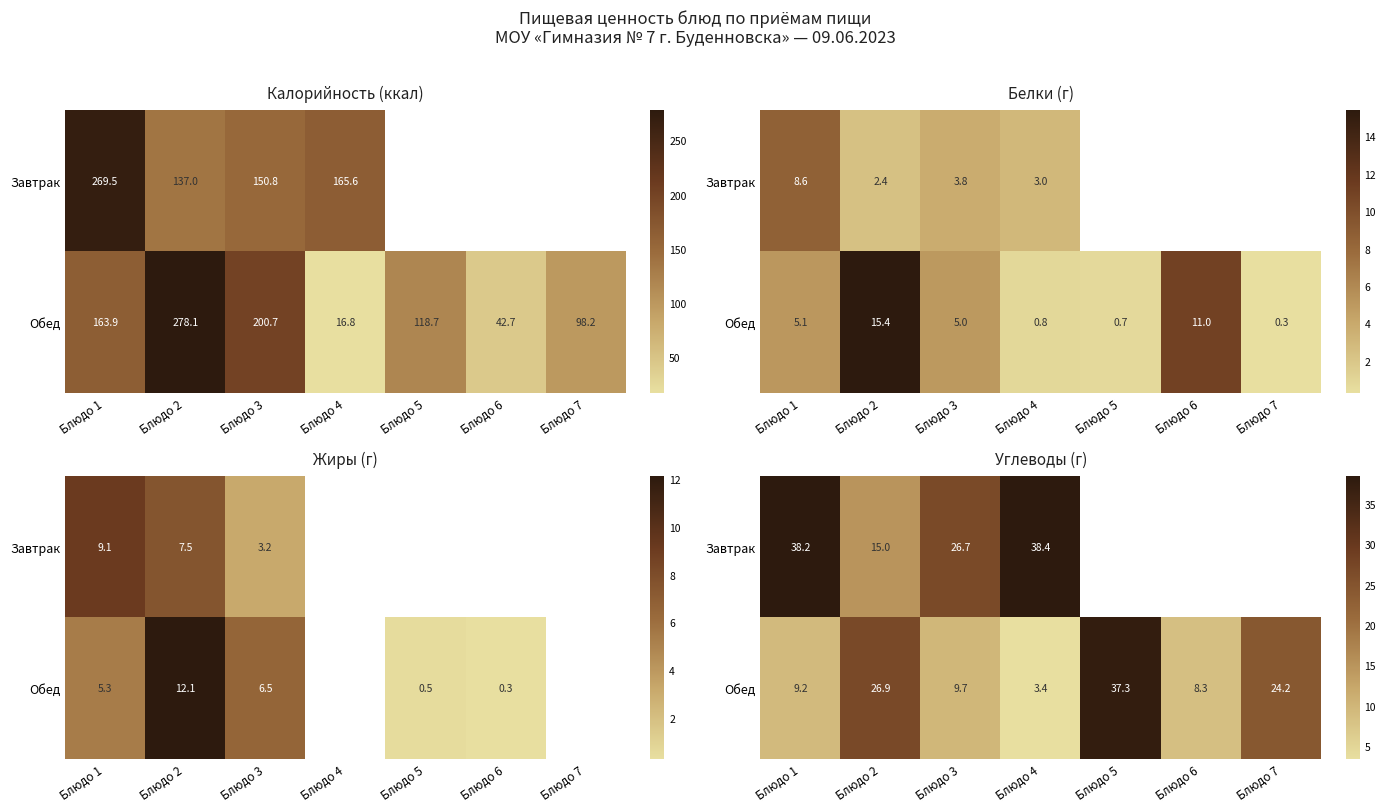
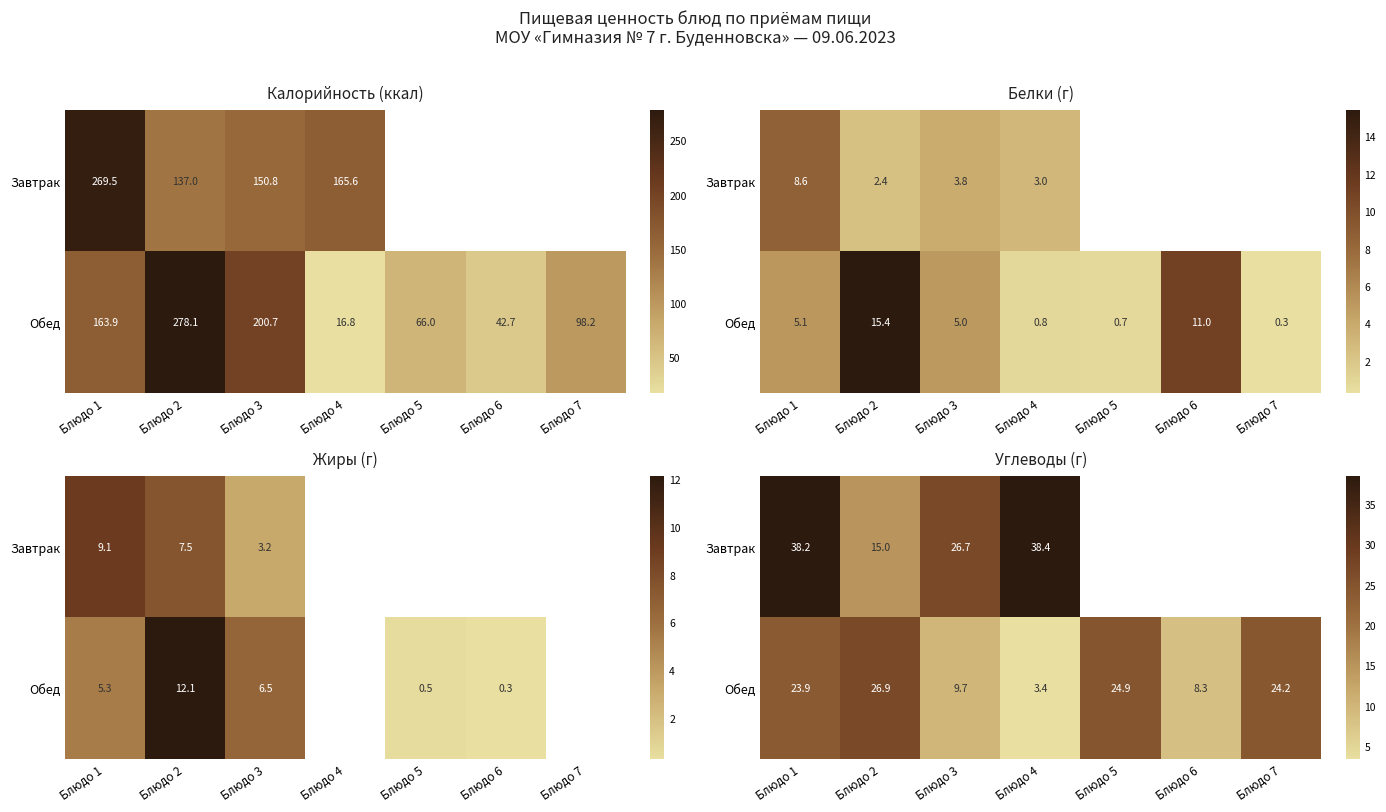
Калорийность (ккал), Обед, Блюдо 5: 118.7 -> 66.0
Углеводы (г), Обед, Блюдо 1: 9.2 -> 23.9
Углеводы (г), Обед, Блюдо 5: 37.3 -> 24.9
